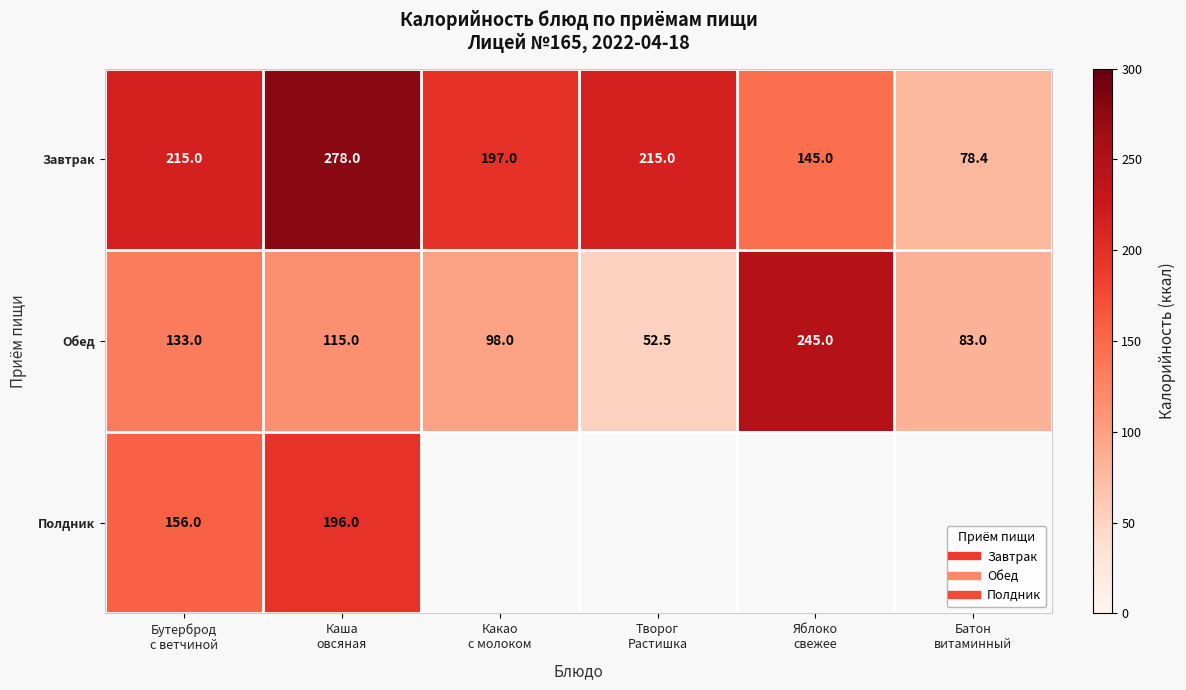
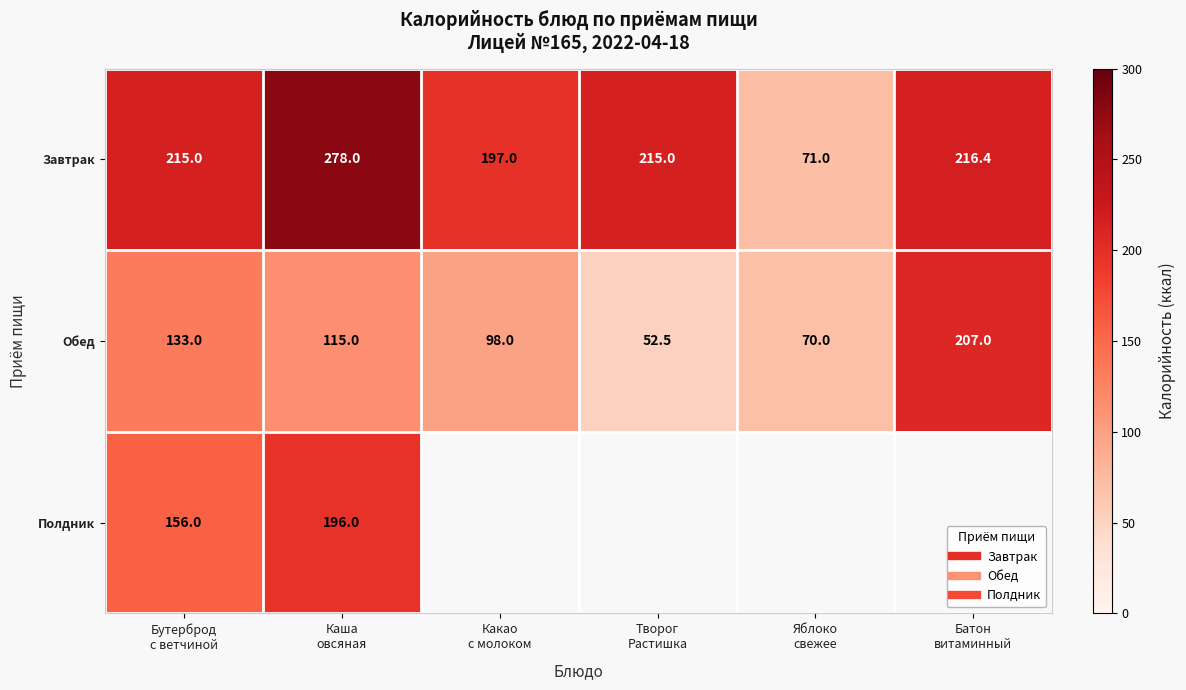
Завтрак, Яблоко свежее: 145.0 -> 71.0
Завтрак, Батон витаминный: 78.4 -> 216.4
Обед, Яблоко свежее: 245.0 -> 70.0
Обед, Батон витаминный: 83.0 -> 207.0
